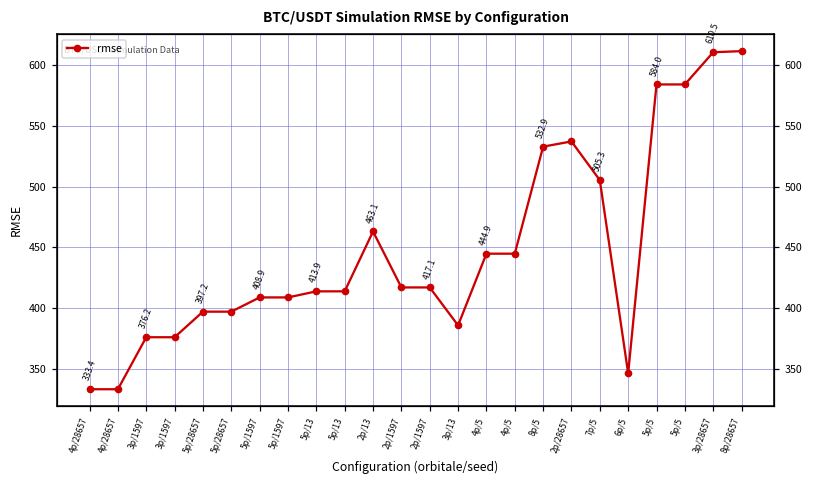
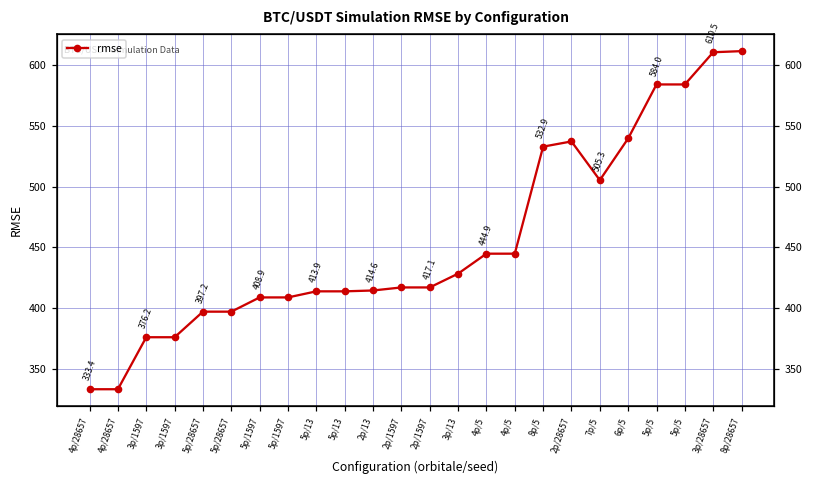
2p/13: 463.1 -> 414.6
3p/13: 386 -> 428
6p/5: 347 -> 540
